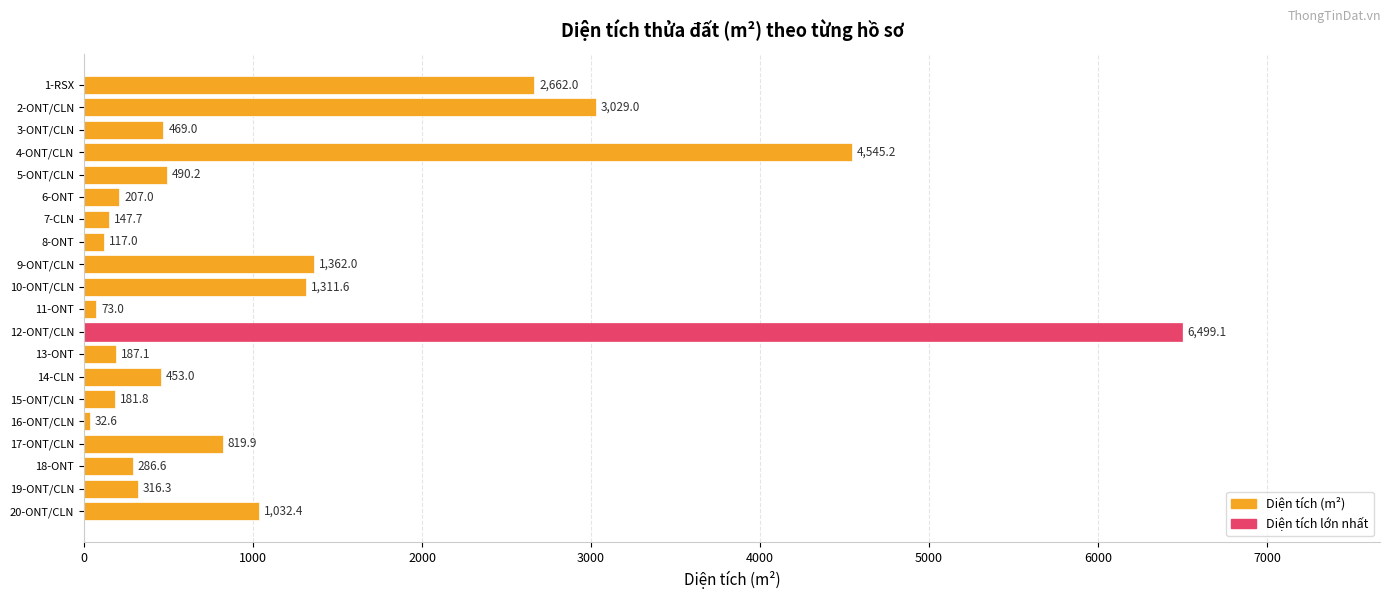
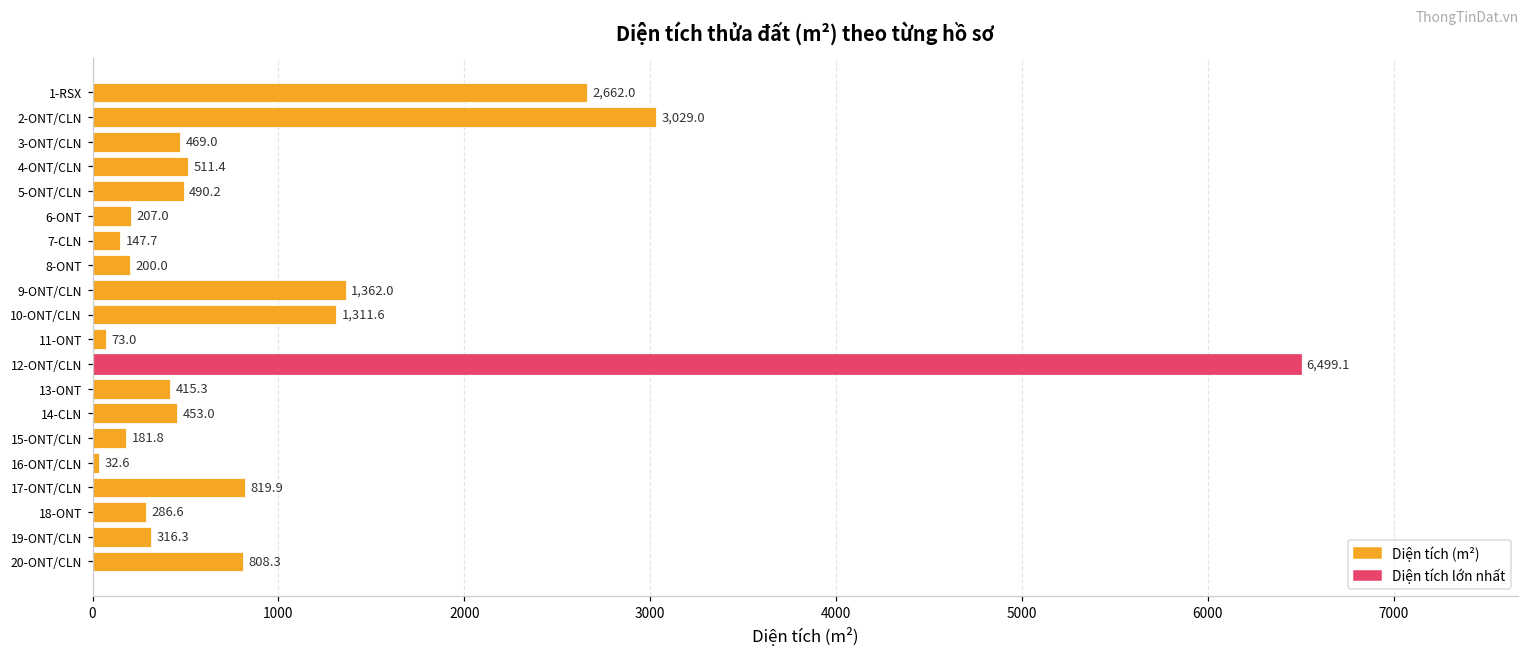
4-ONT/CLN: 4,545.2 -> 511.4
8-ONT: 117.0 -> 200.0
13-ONT: 187.1 -> 415.3
20-ONT/CLN: 1,032.4 -> 808.3
